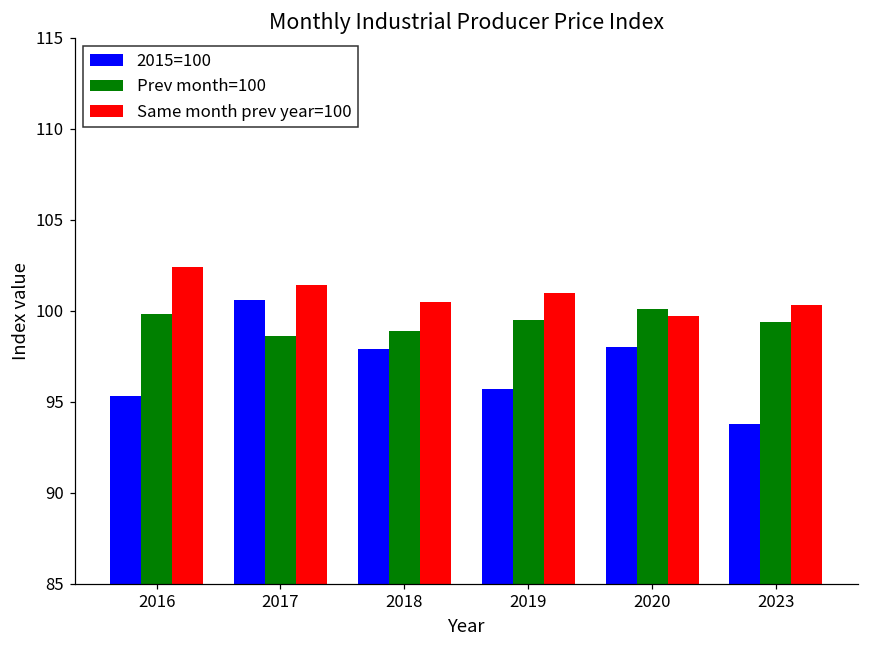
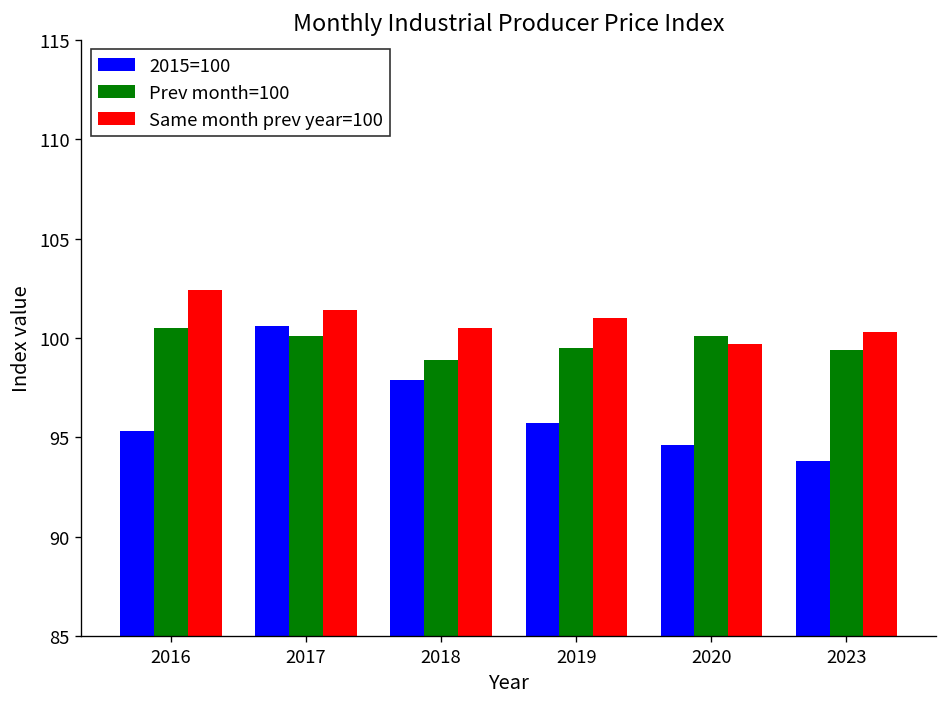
Prev month=100, 2016: 99.8 -> 100.5
Prev month=100, 2017: 98.6 -> 100.1
2015=100, 2020: 98.0 -> 94.6
